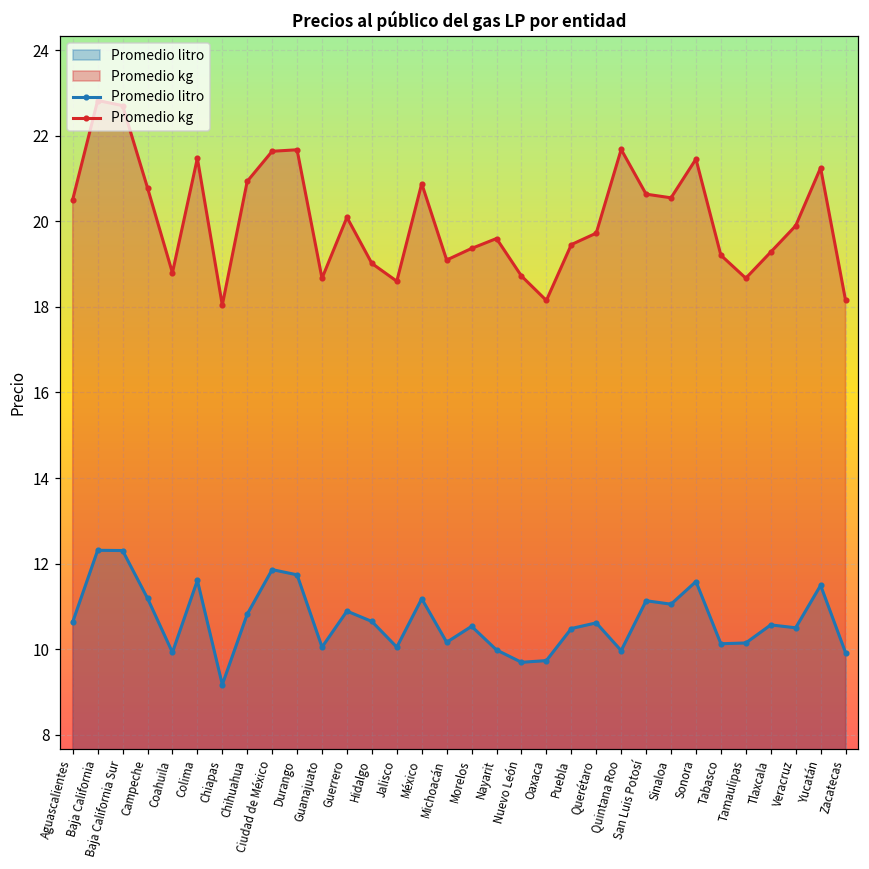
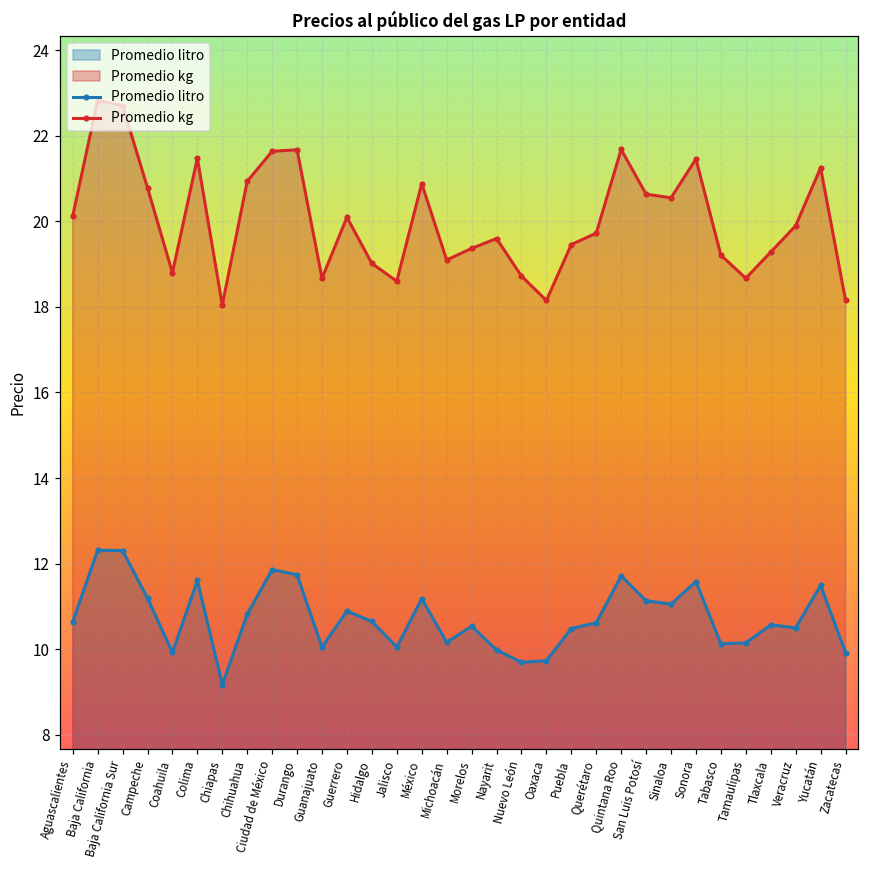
Promedio kg, Aguascalientes: 20.5 -> 20.1
Promedio litro, Quintana Roo: 10.0 -> 11.7
